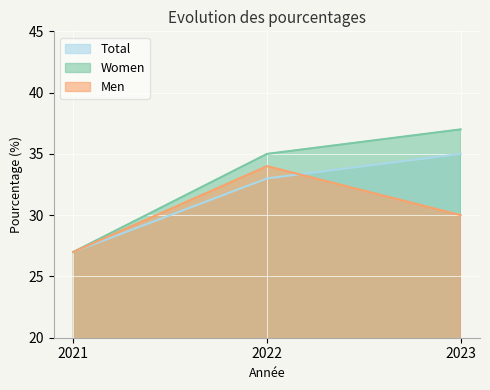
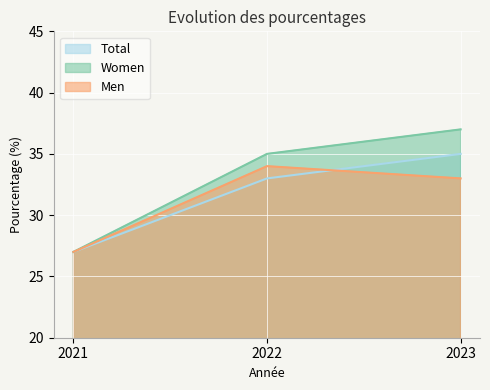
Men, 2023: 30 -> 33
